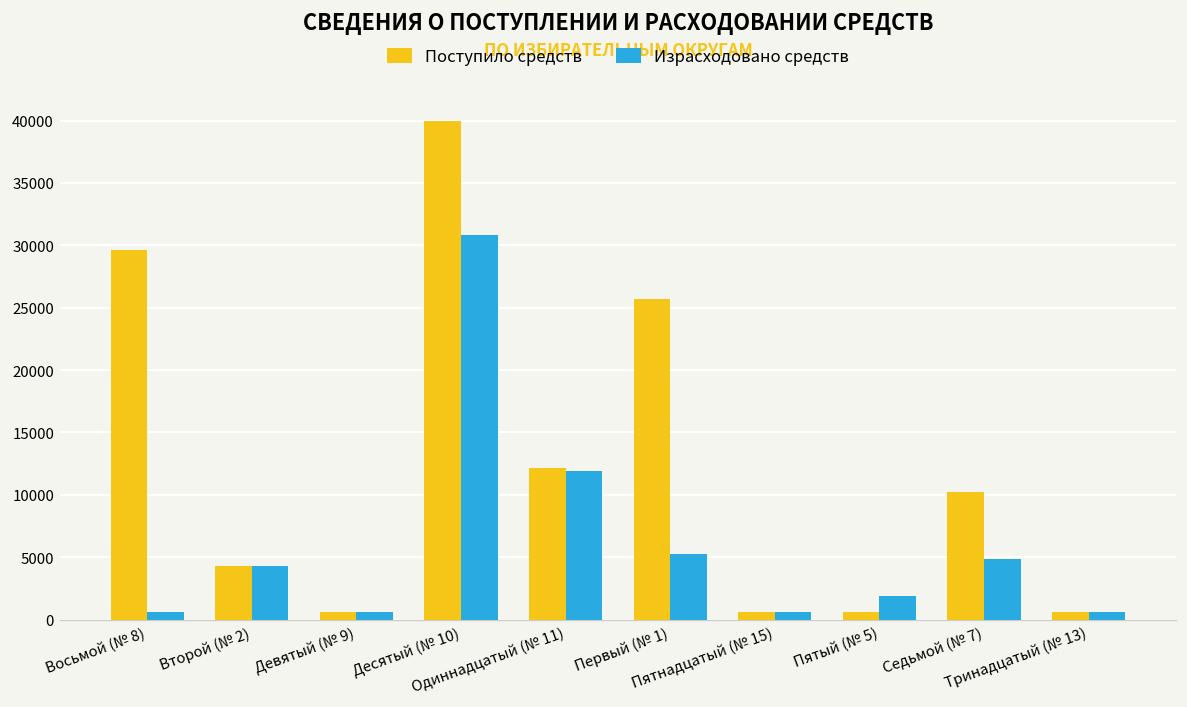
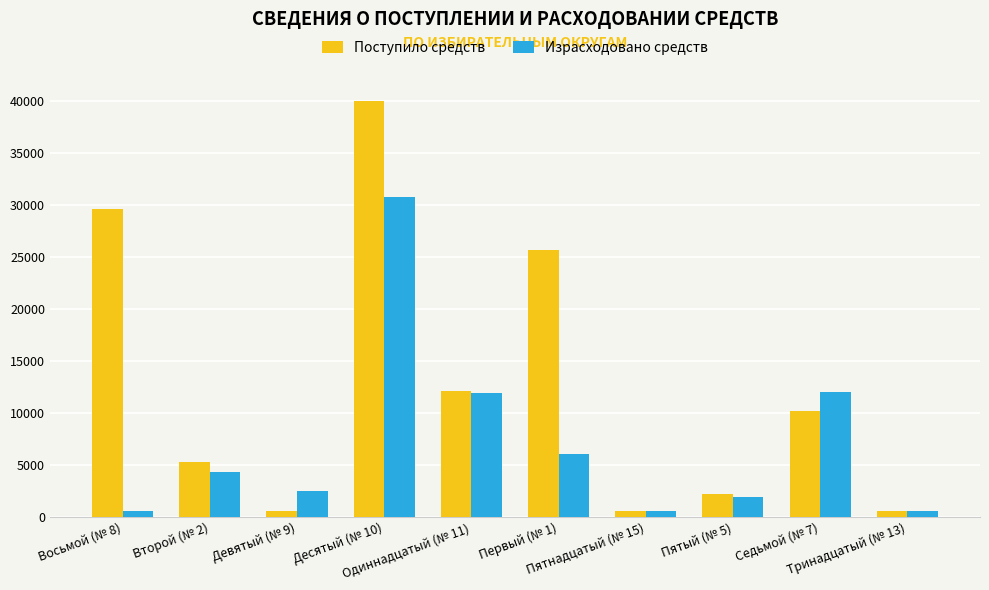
Поступило средств, Второй (№ 2): 4300 -> 5300
Израсходовано средств, Девятый (№ 9): 600 -> 2500
Израсходовано средств, Первый (№ 1): 5300 -> 6100
Поступило средств, Пятый (№ 5): 600 -> 2200
Израсходовано средств, Седьмой (№ 7): 4900 -> 12000
